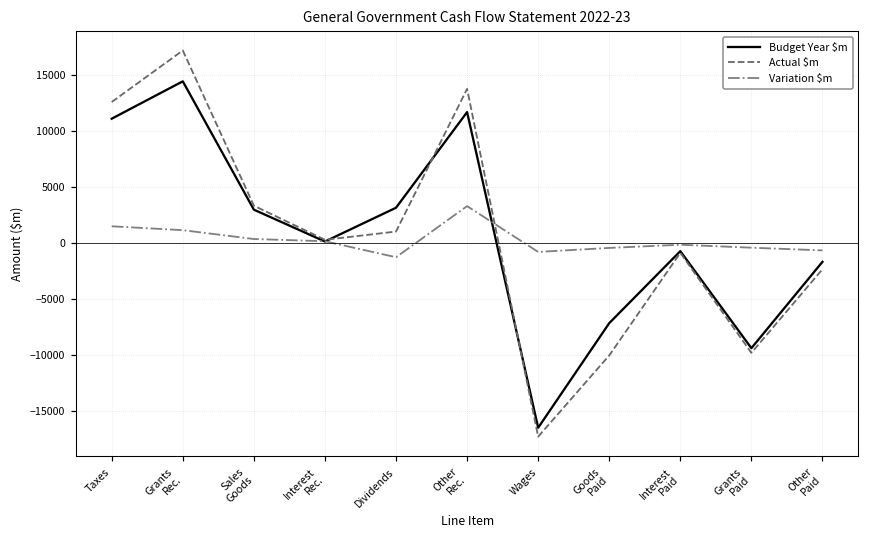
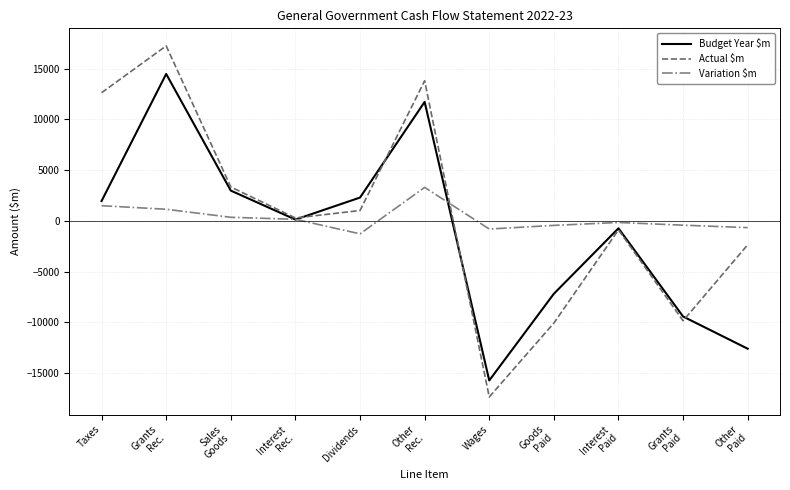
Budget Year $m, Taxes: 11100 -> 2000
Budget Year $m, Dividends: 3200 -> 2300
Budget Year $m, Wages: -16500 -> -15700
Budget Year $m, Other Paid: -1700 -> -12600
